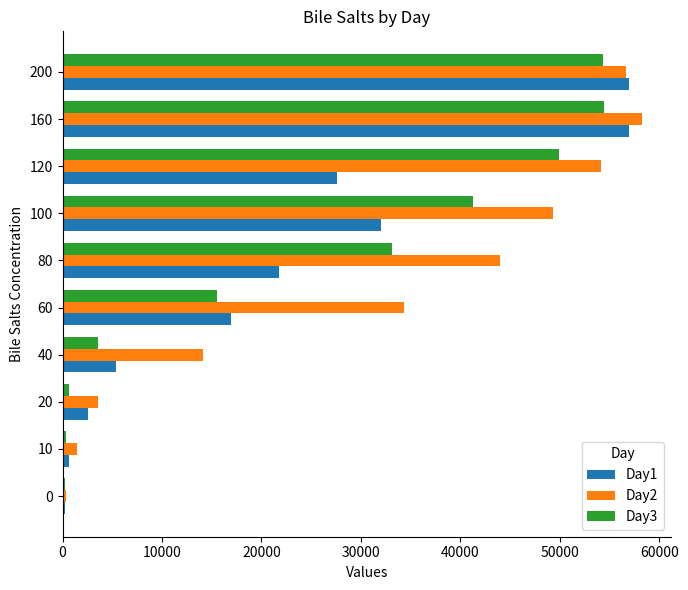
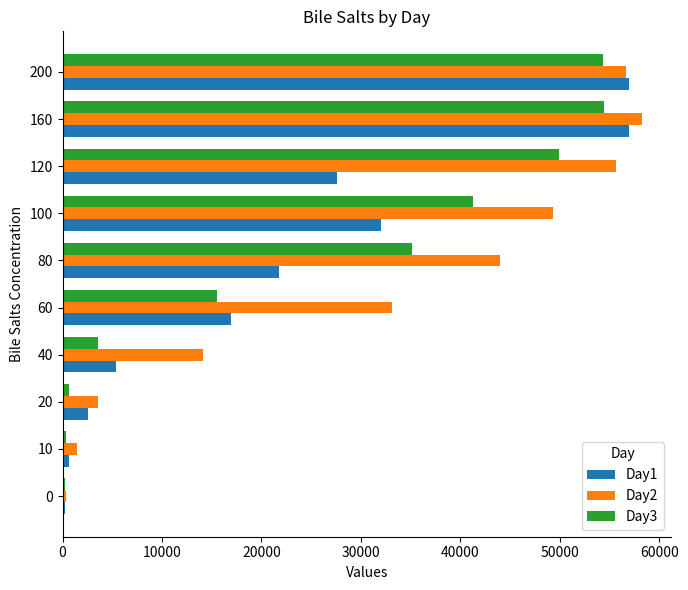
Day2, 120: 54000 -> 56000
Day3, 80: 33000 -> 35000
Day2, 60: 34000 -> 33000
